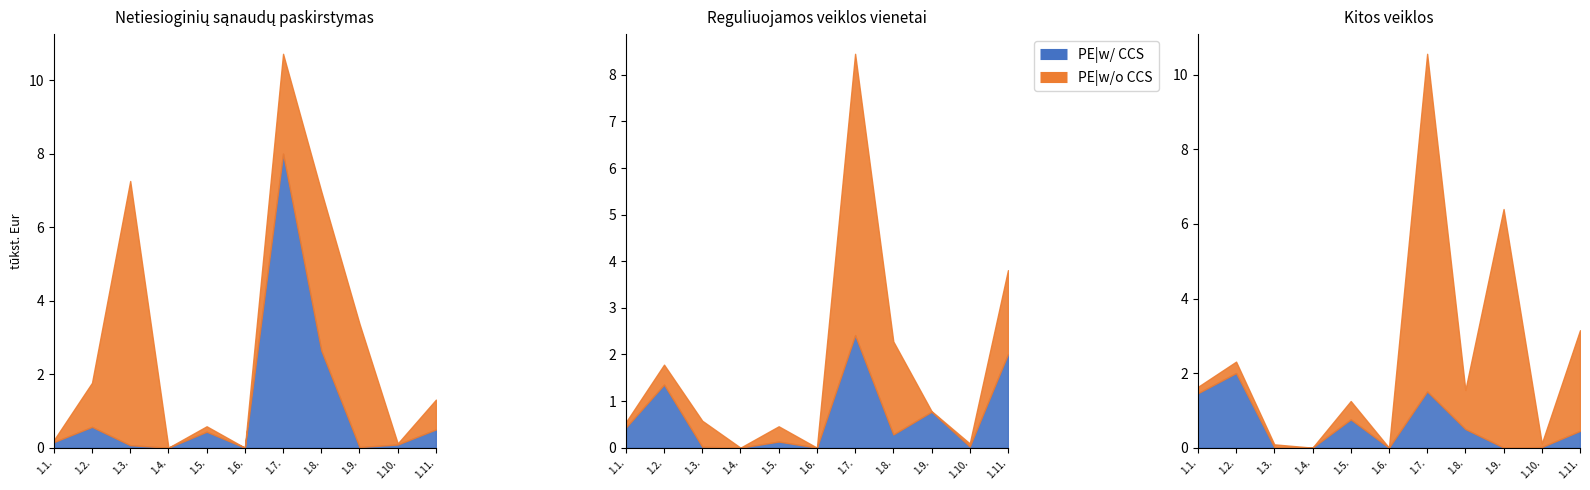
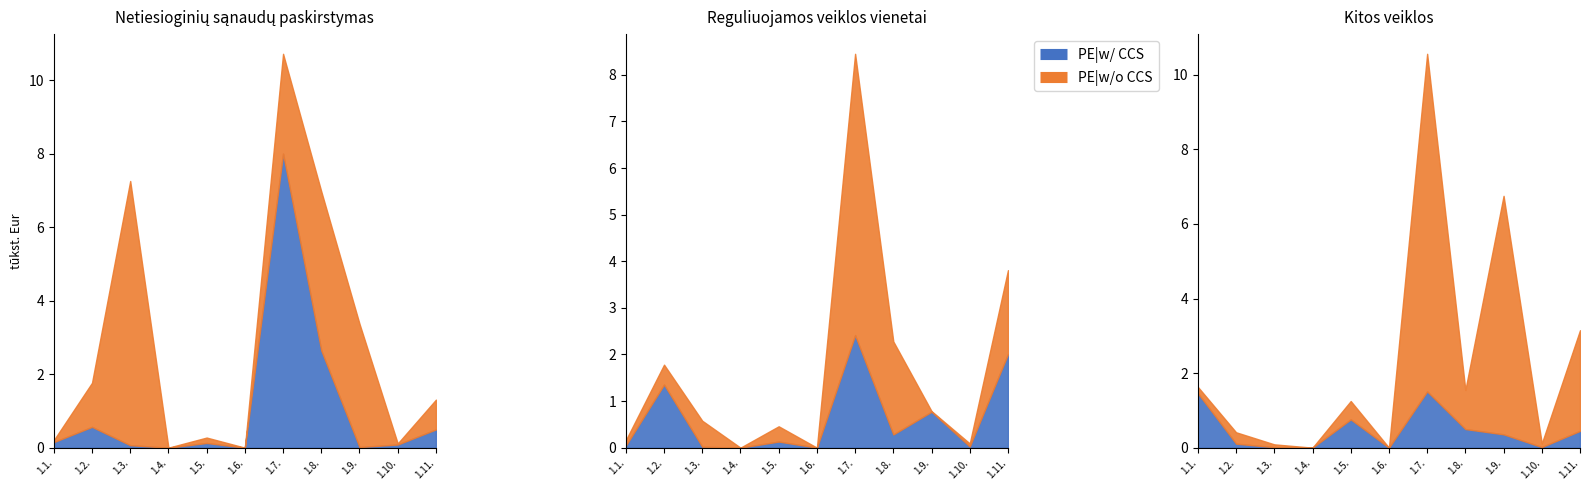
Netiesioginių sąnaudų paskirstymas, PE|w/ CCS, 1.5.: 0.4 -> 0.1
Reguliuojamos veiklos vienetai, PE|w/ CCS, 1.1.: 0.4 -> 0.0
Kitos veiklos, PE|w/ CCS, 1.2.: 2.0 -> 0.1
Kitos veiklos, PE|w/ CCS, 1.9.: 0.0 -> 0.4
